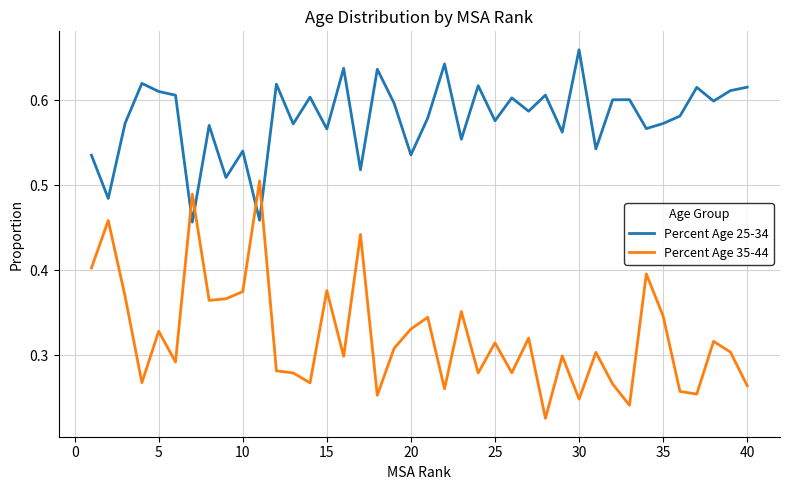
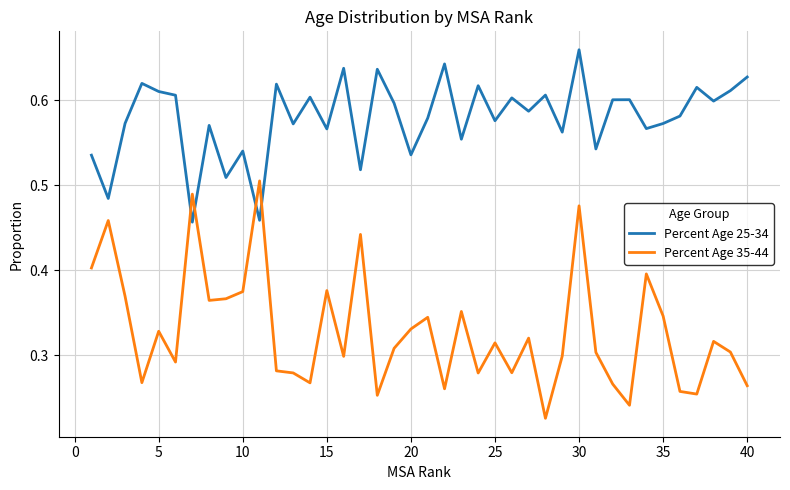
Percent Age 35-44, 30: 0.25 -> 0.48
Percent Age 25-34, 40: 0.62 -> 0.63
